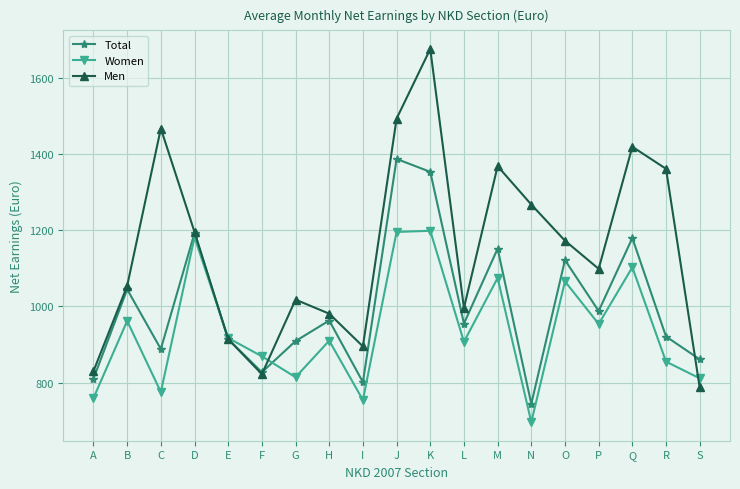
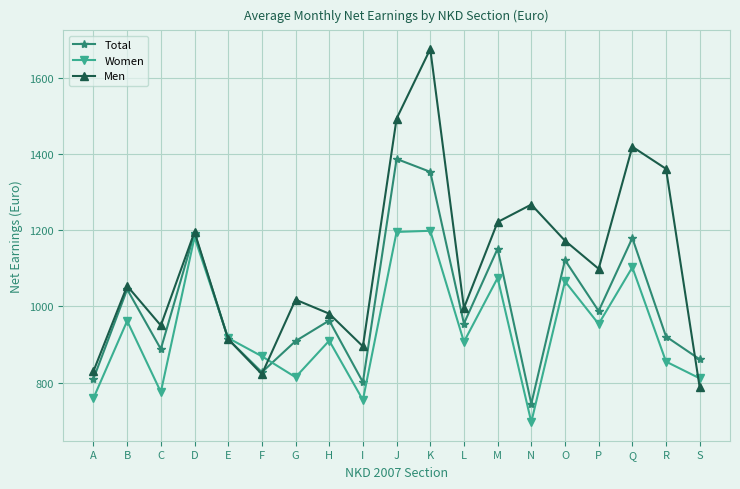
Men, C: 1470 -> 950
Men, M: 1370 -> 1220
